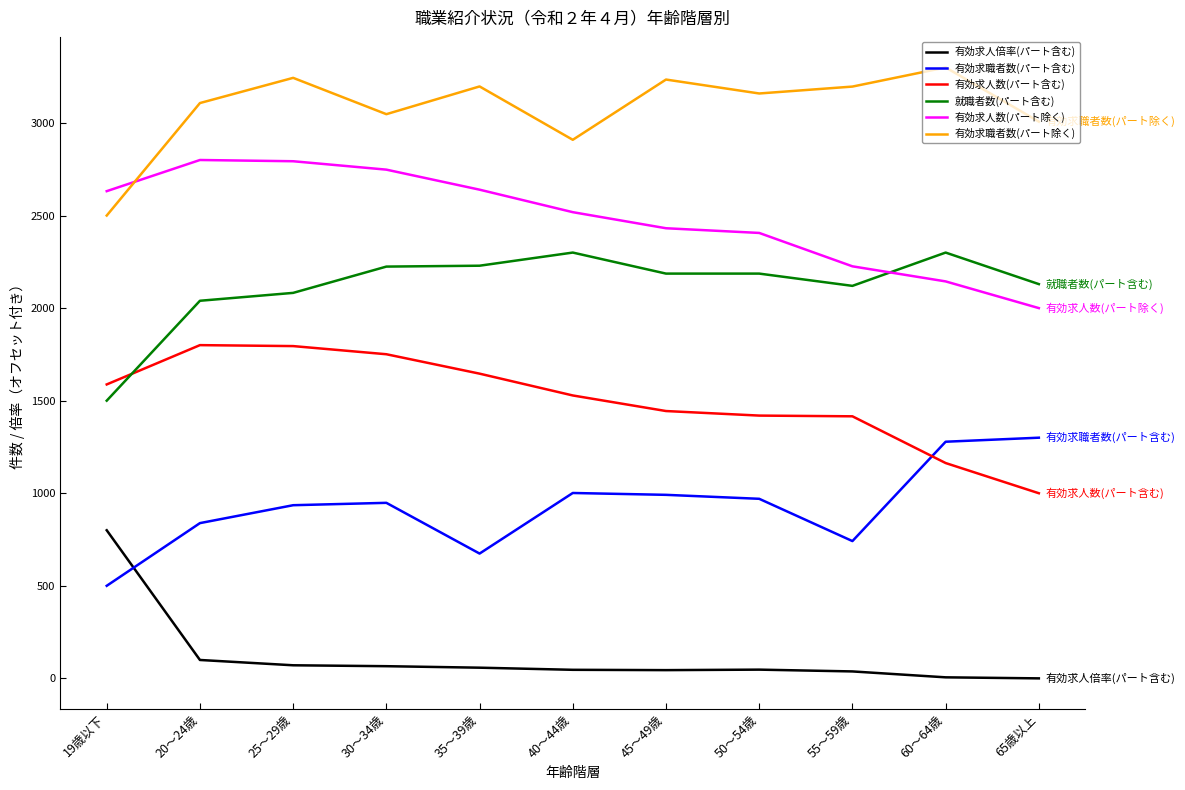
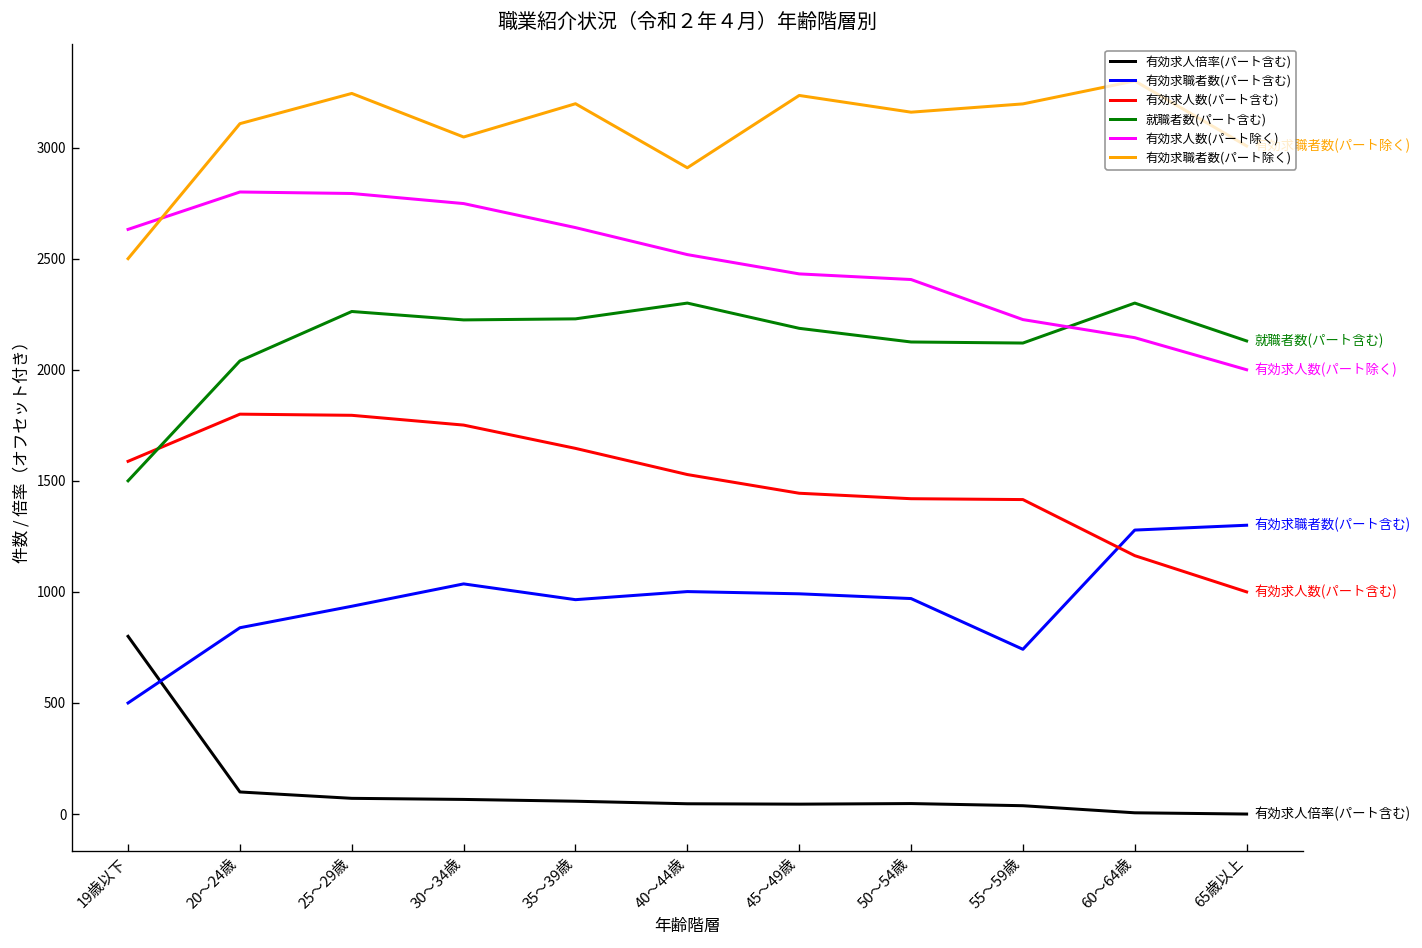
就職者数(パート含む), 25～29歳: 2080 -> 2260
有効求職者数(パート含む), 30～34歳: 950 -> 1040
有効求職者数(パート含む), 35～39歳: 670 -> 960
就職者数(パート含む), 50～54歳: 2190 -> 2120
